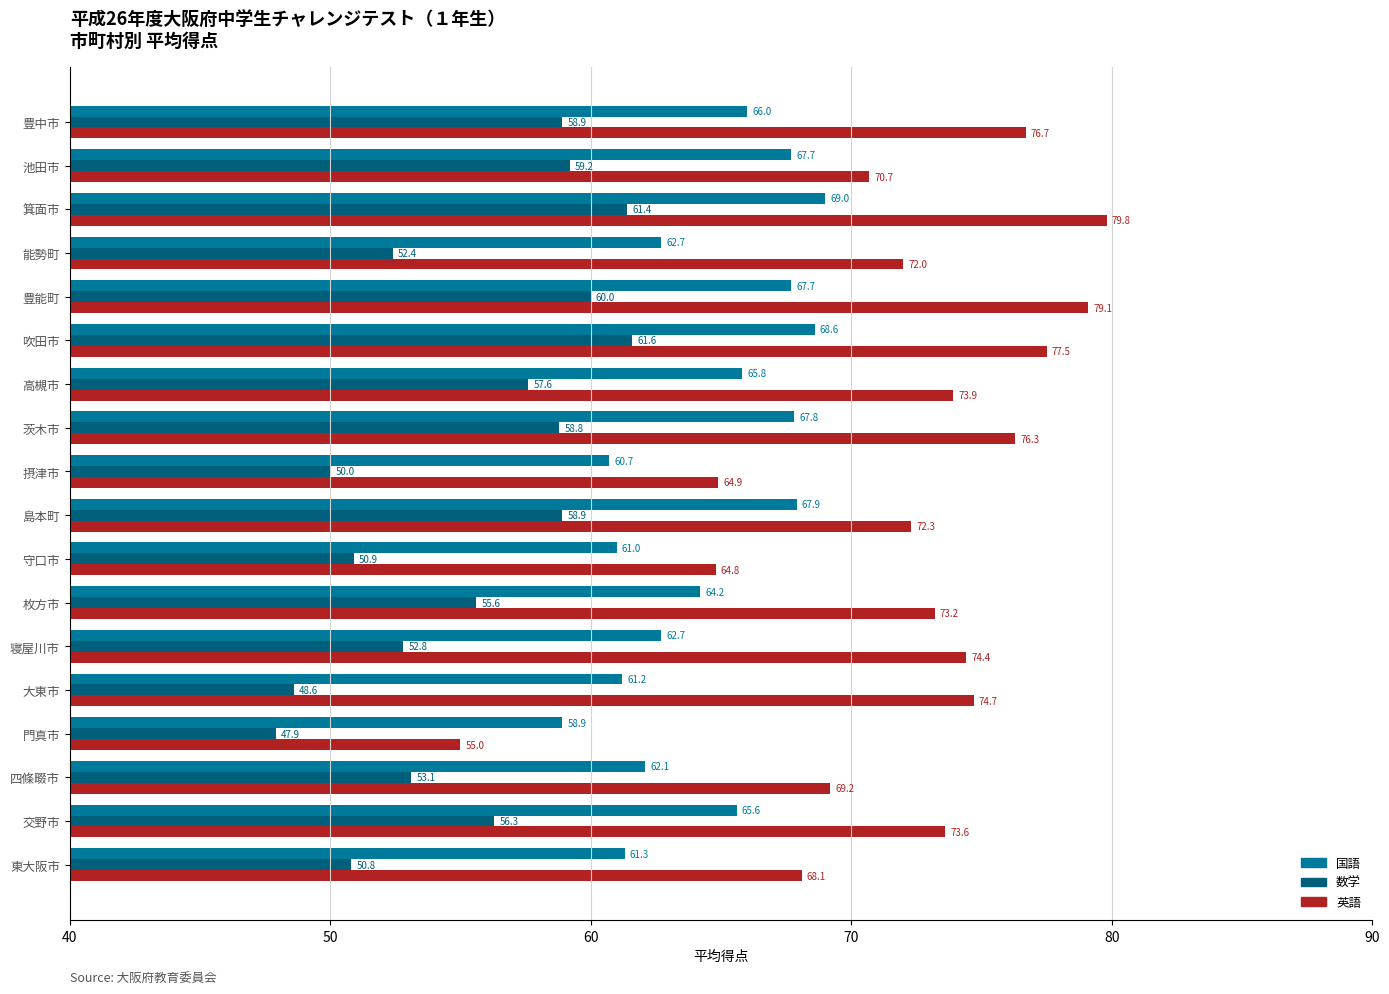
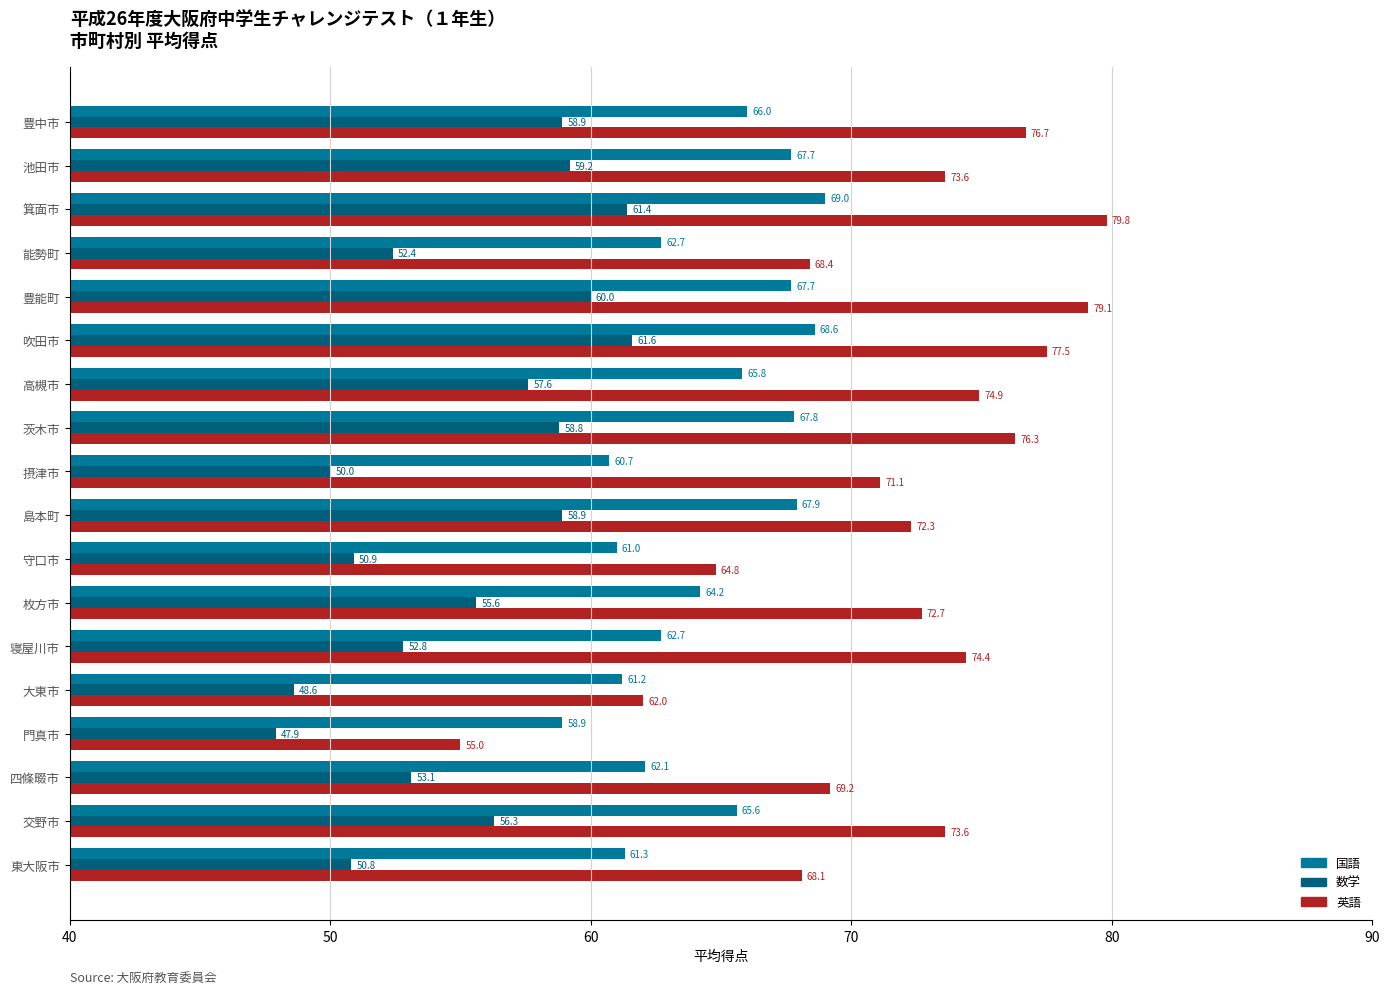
英語, 池田市: 70.7 -> 73.6
英語, 能勢町: 72.0 -> 68.4
英語, 高槻市: 73.9 -> 74.9
英語, 摂津市: 64.9 -> 71.1
英語, 枚方市: 73.2 -> 72.7
英語, 大東市: 74.7 -> 62.0
